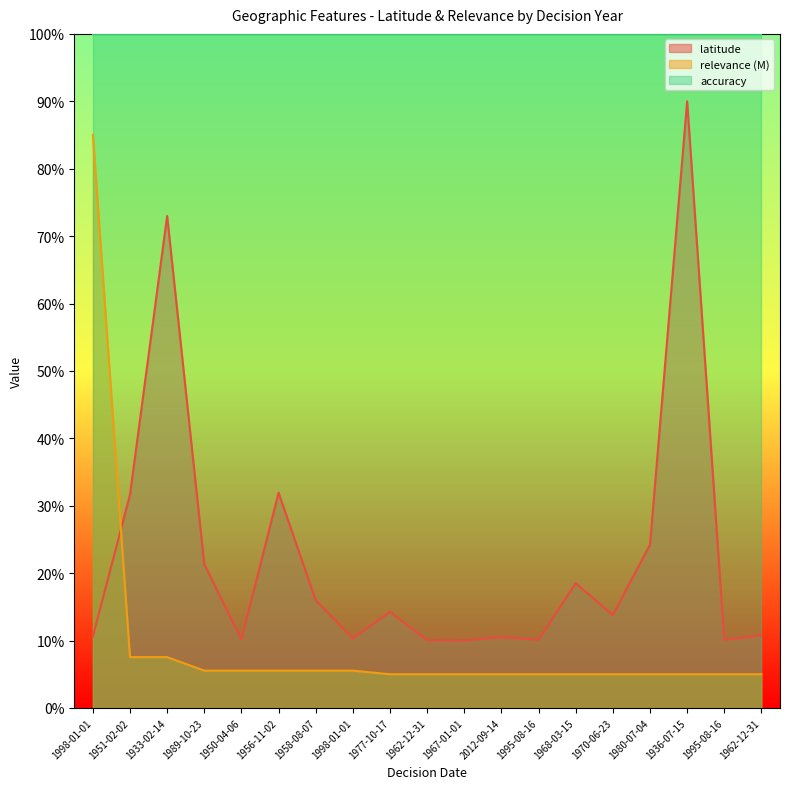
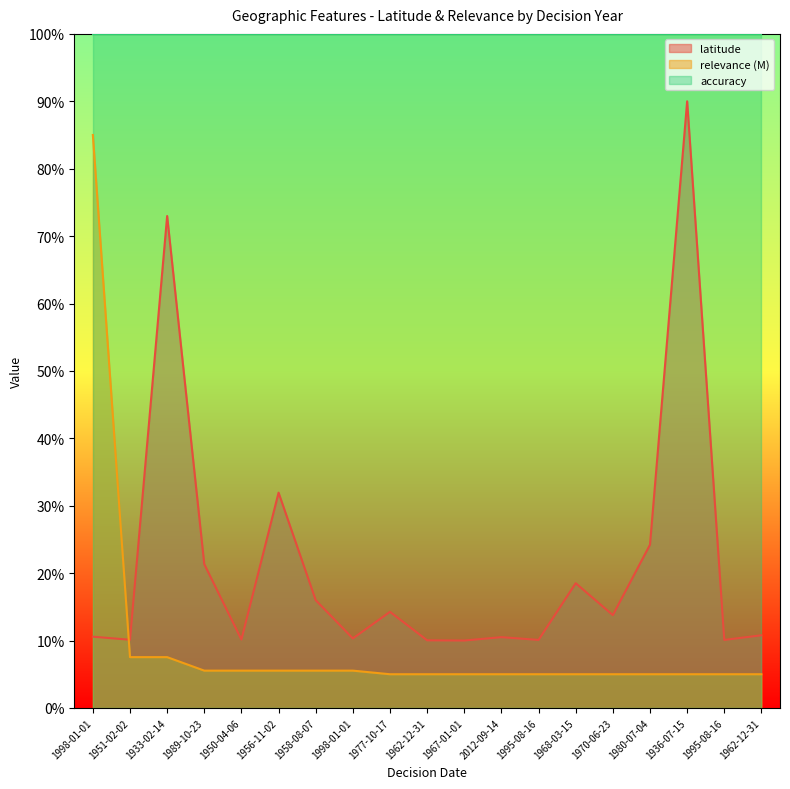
latitude, 1951-02-02: 32% -> 10%
